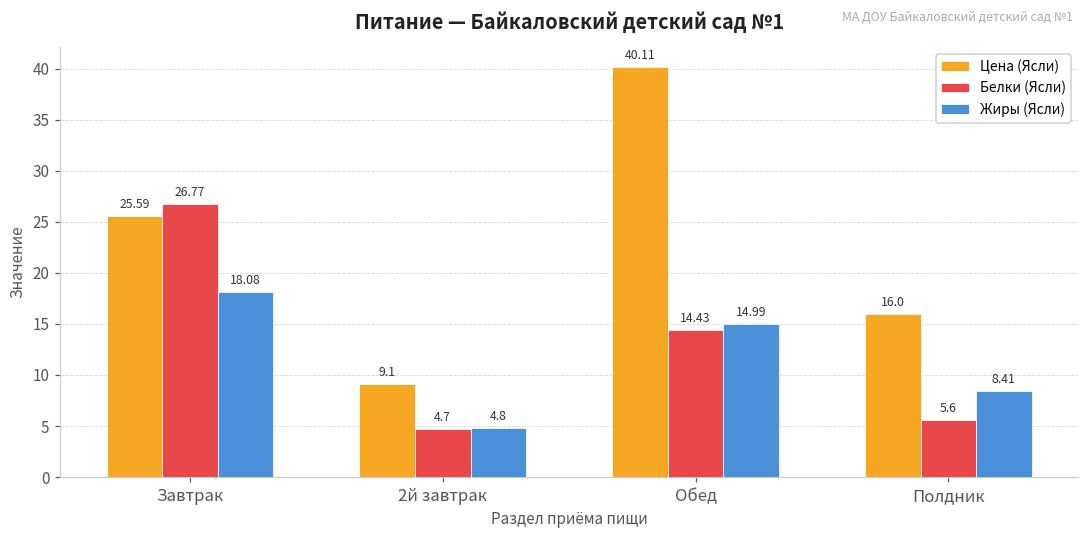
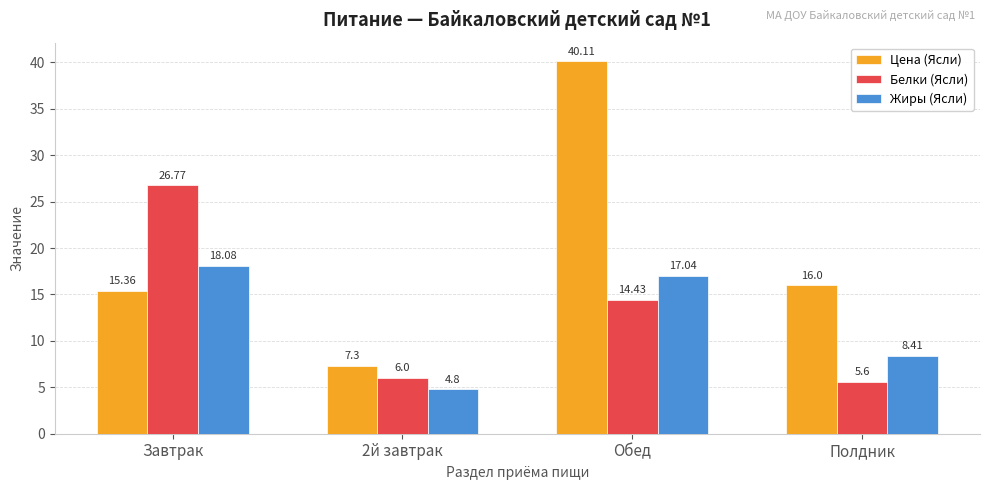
Цена (Ясли), Завтрак: 25.59 -> 15.36
Цена (Ясли), 2й завтрак: 9.1 -> 7.3
Белки (Ясли), 2й завтрак: 4.7 -> 6.0
Жиры (Ясли), Обед: 14.99 -> 17.04
